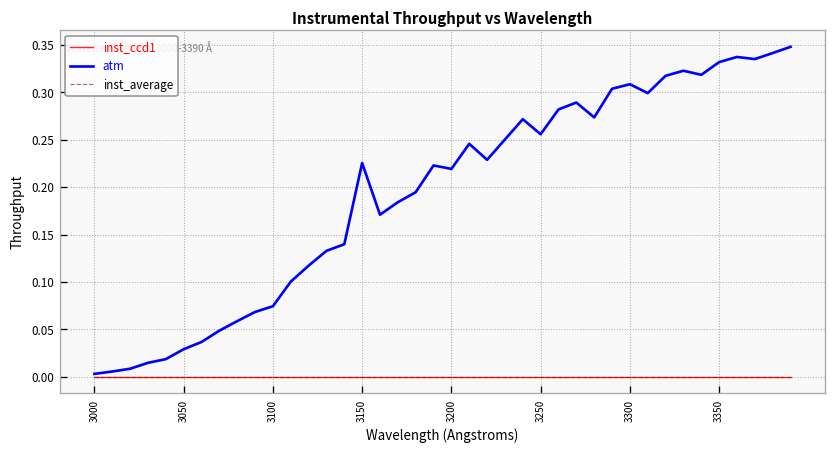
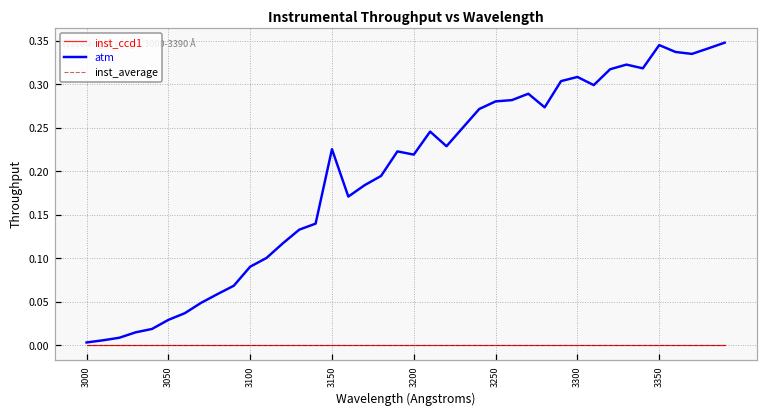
atm, 3100: 0.07 -> 0.09
atm, 3250: 0.26 -> 0.28
atm, 3350: 0.33 -> 0.35
